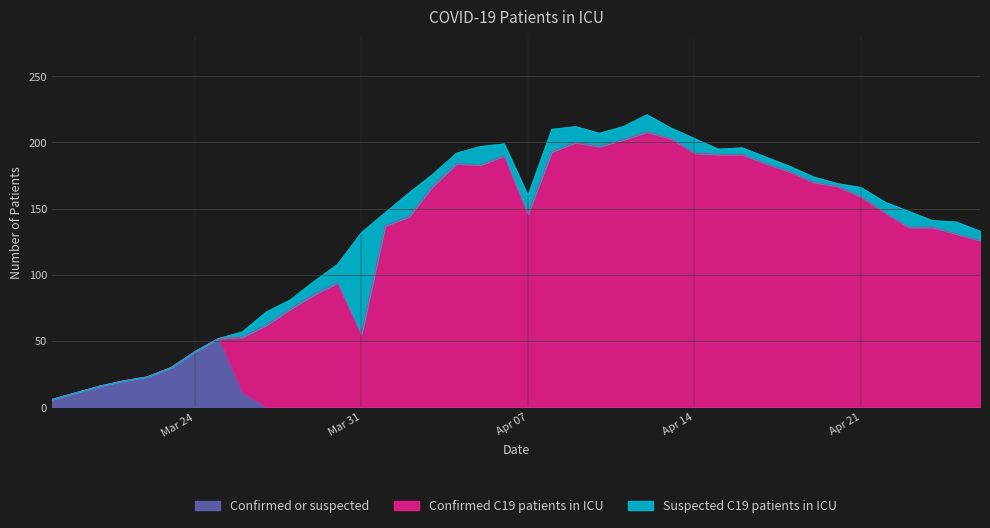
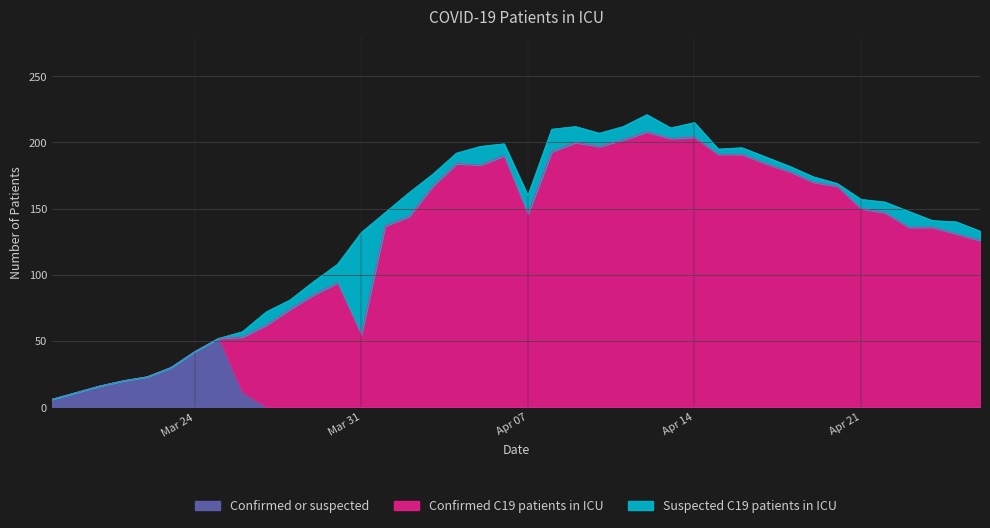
Confirmed C19 patients in ICU, Apr 14: 192 -> 204
Confirmed C19 patients in ICU, Apr 21: 159 -> 150
